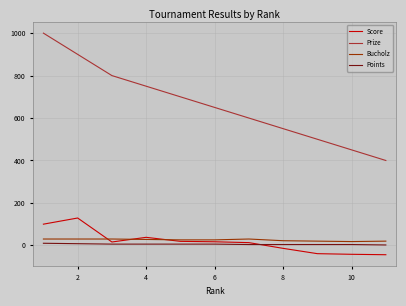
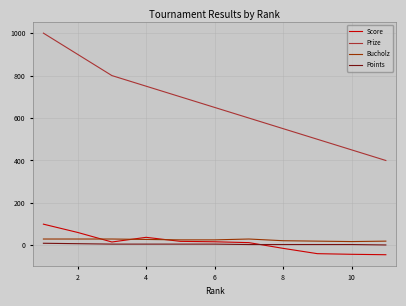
Score, 2: 130 -> 60
